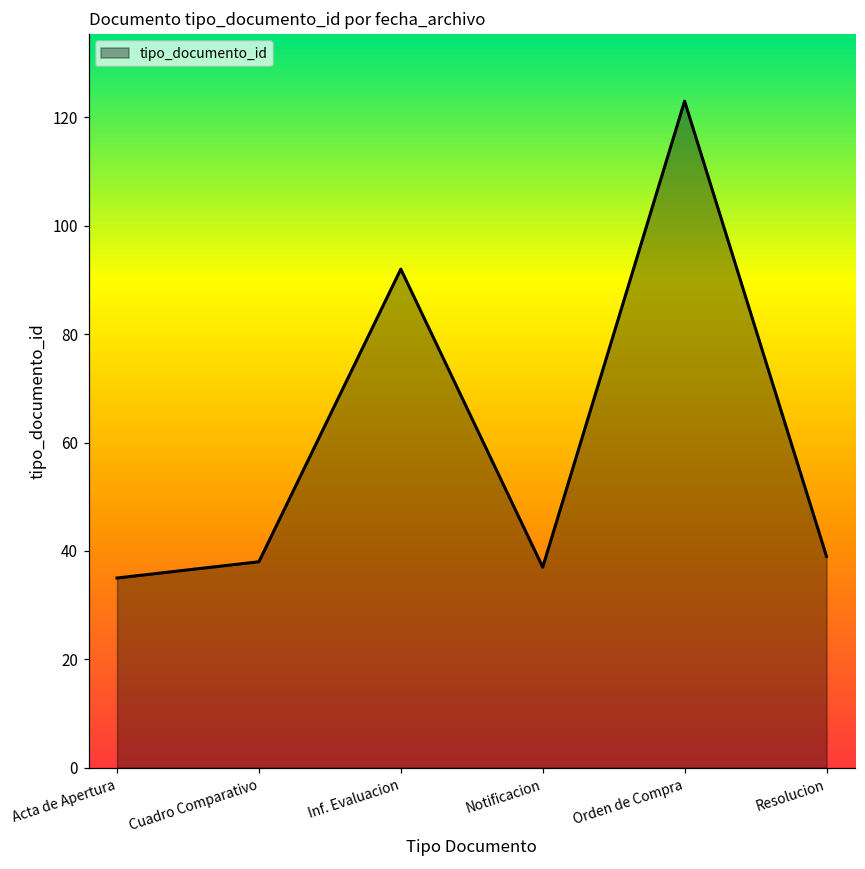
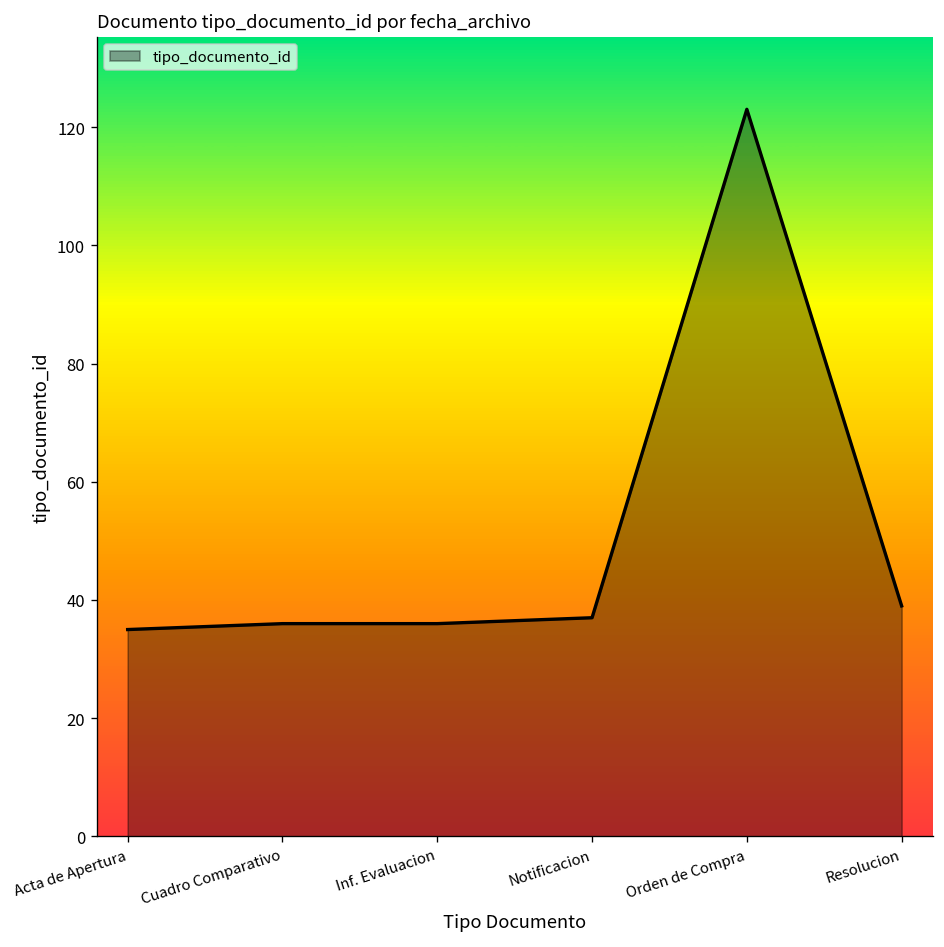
Cuadro Comparativo: 38 -> 36
Inf. Evaluacion: 92 -> 36
